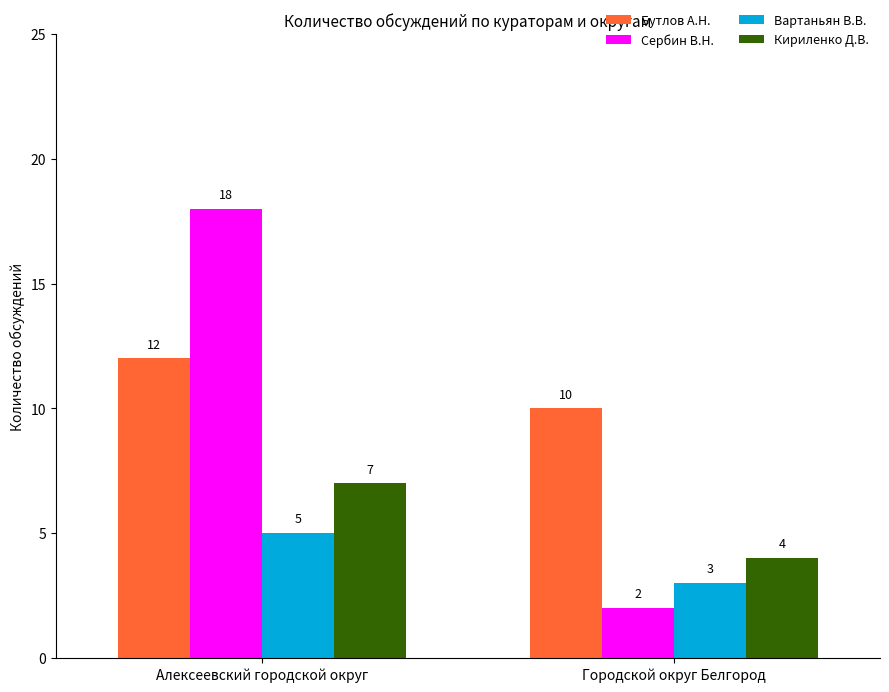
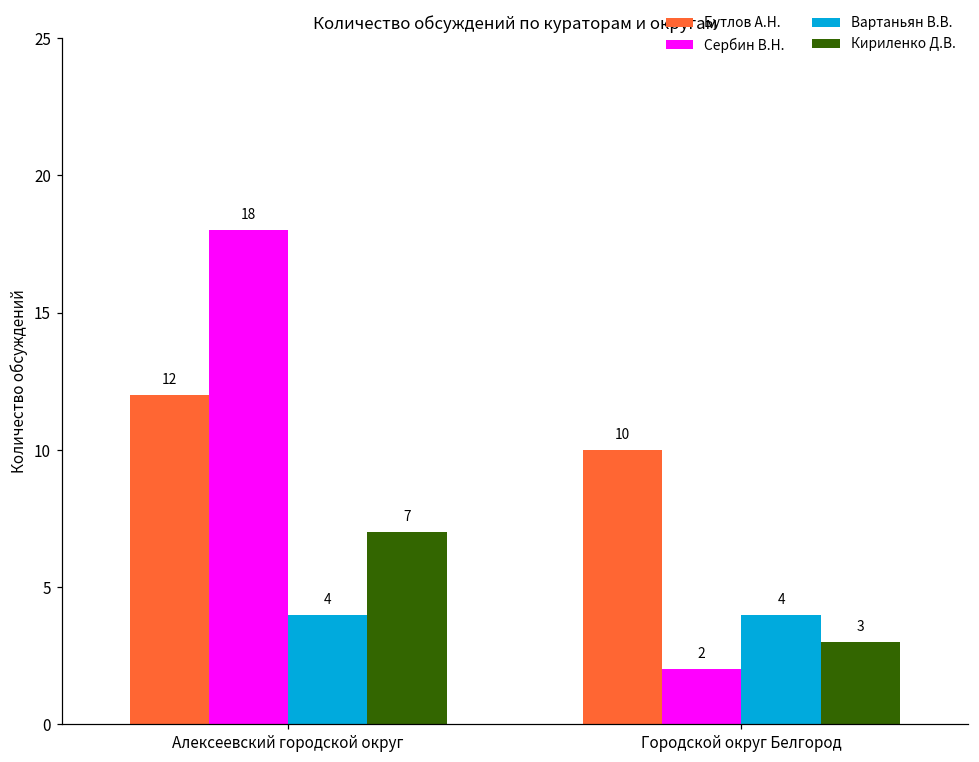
Вартаньян В.В., Алексеевский городской округ: 5 -> 4
Вартаньян В.В., Городской округ Белгород: 3 -> 4
Кириленко Д.В., Городской округ Белгород: 4 -> 3
